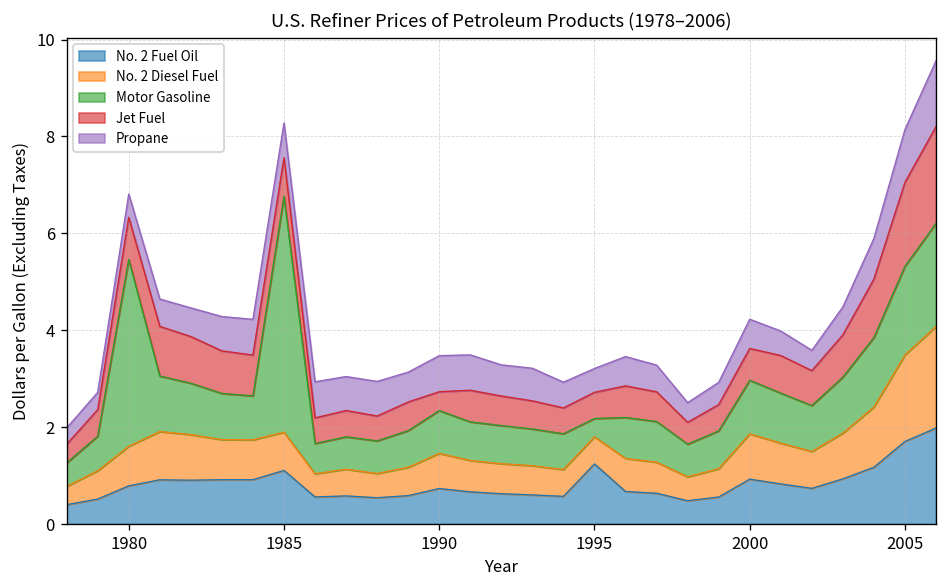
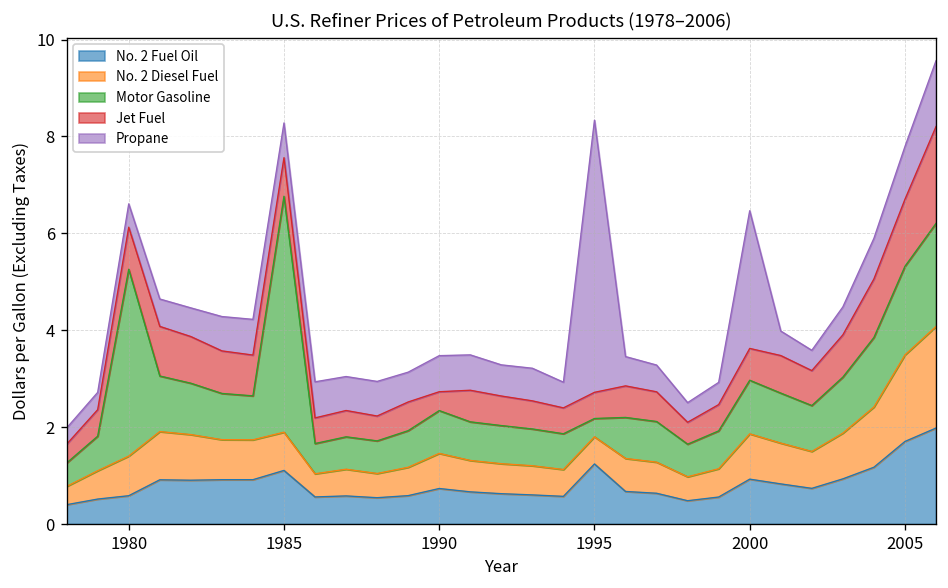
No. 2 Fuel Oil, 1980: 0.8 -> 0.6
Propane, 1995: 0.5 -> 5.6
Propane, 2000: 0.6 -> 2.8
Jet Fuel, 2005: 1.7 -> 1.4
